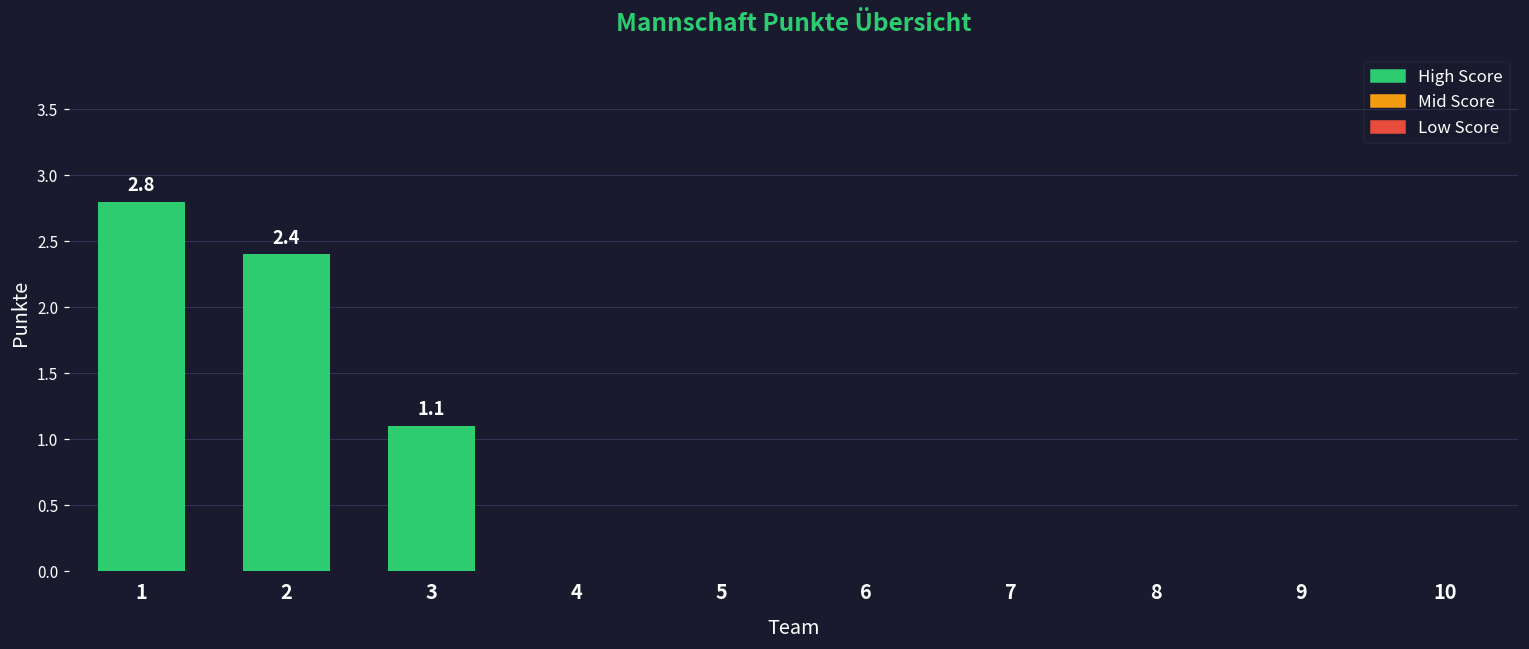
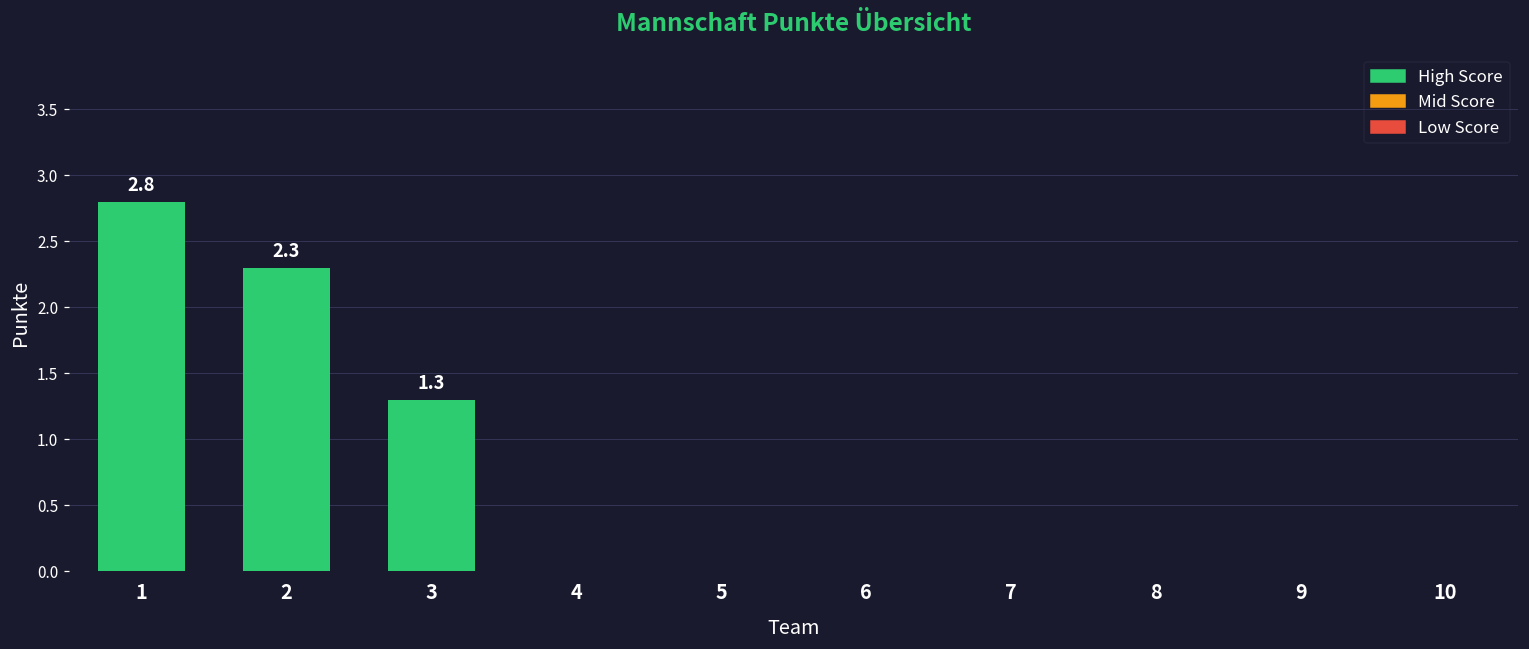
2: 2.4 -> 2.3
3: 1.1 -> 1.3
